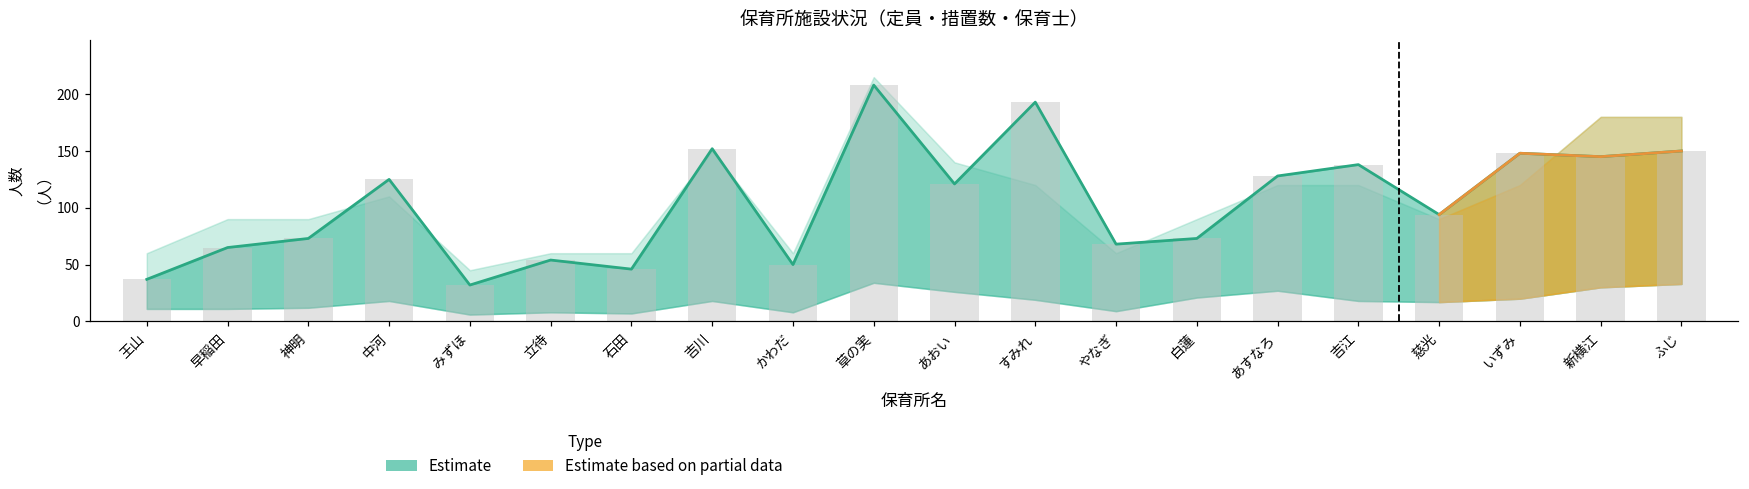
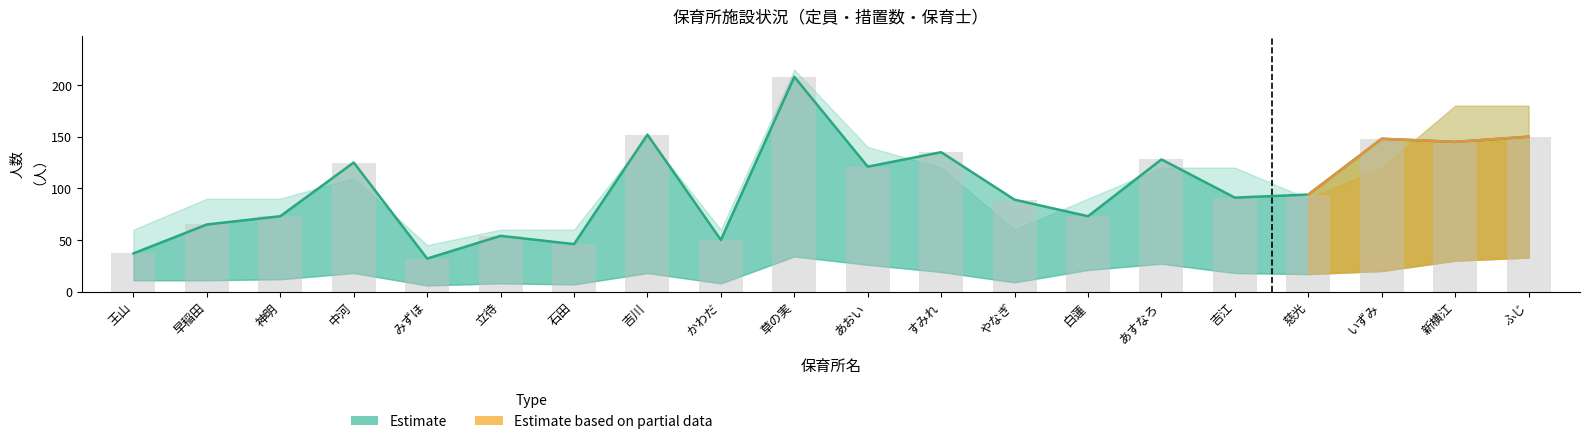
Estimate, すみれ: 193 -> 135
Estimate, やなぎ: 68 -> 89
Estimate, 吉江: 138 -> 91
